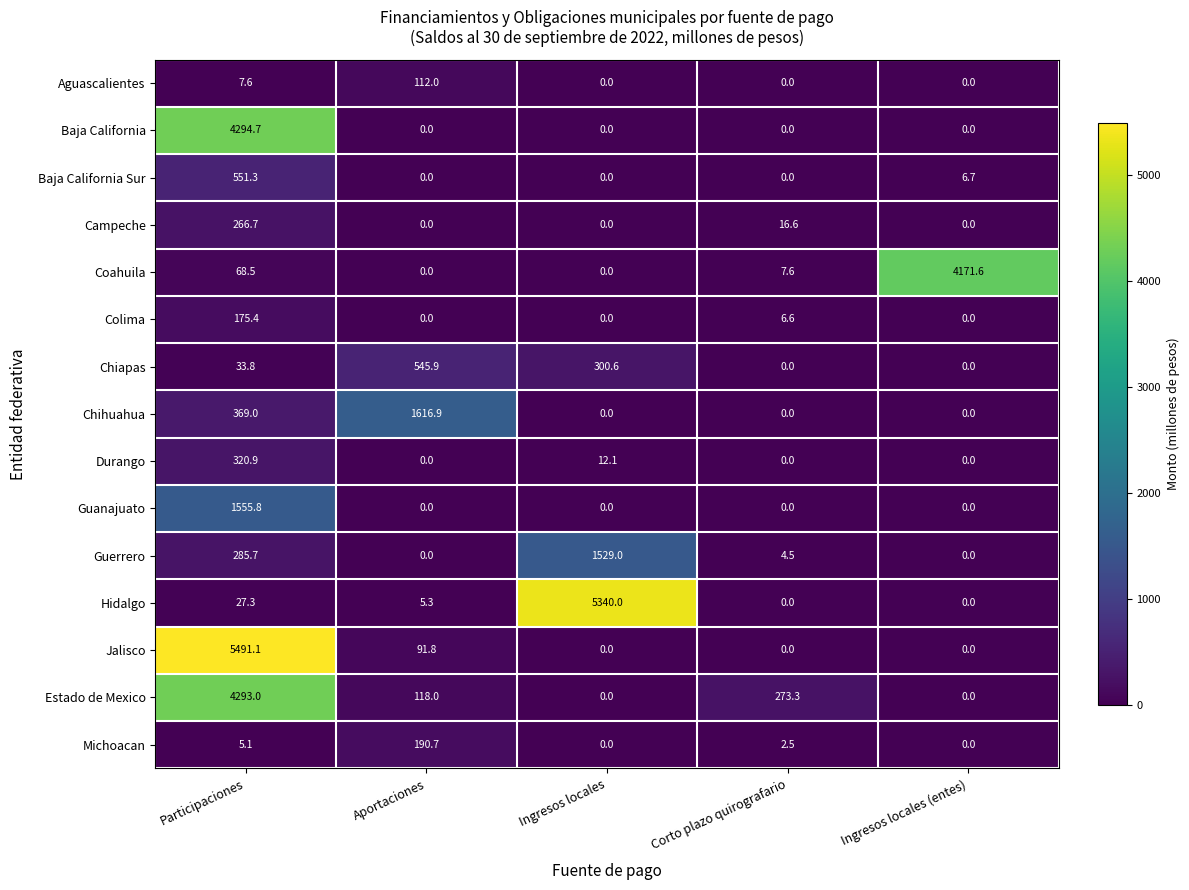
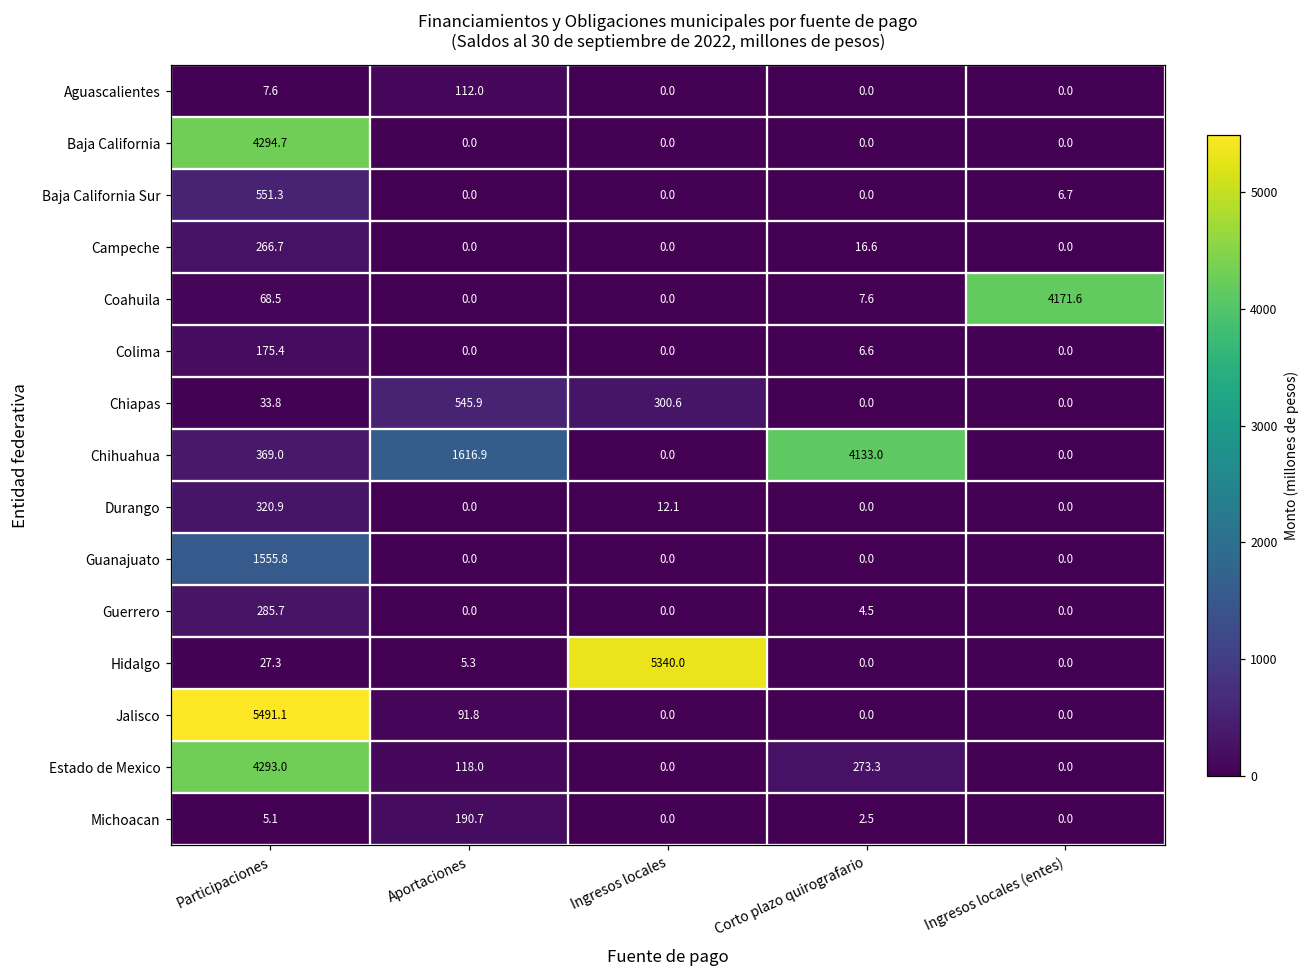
Chihuahua, Corto plazo quirografario: 0.0 -> 4133.0
Guerrero, Ingresos locales: 1529.0 -> 0.0
